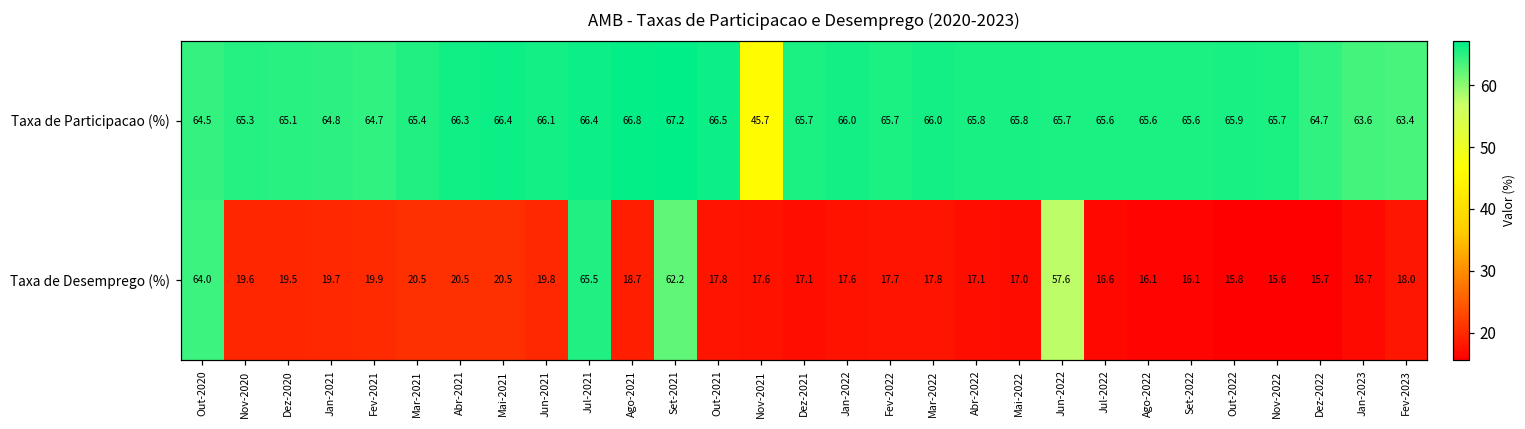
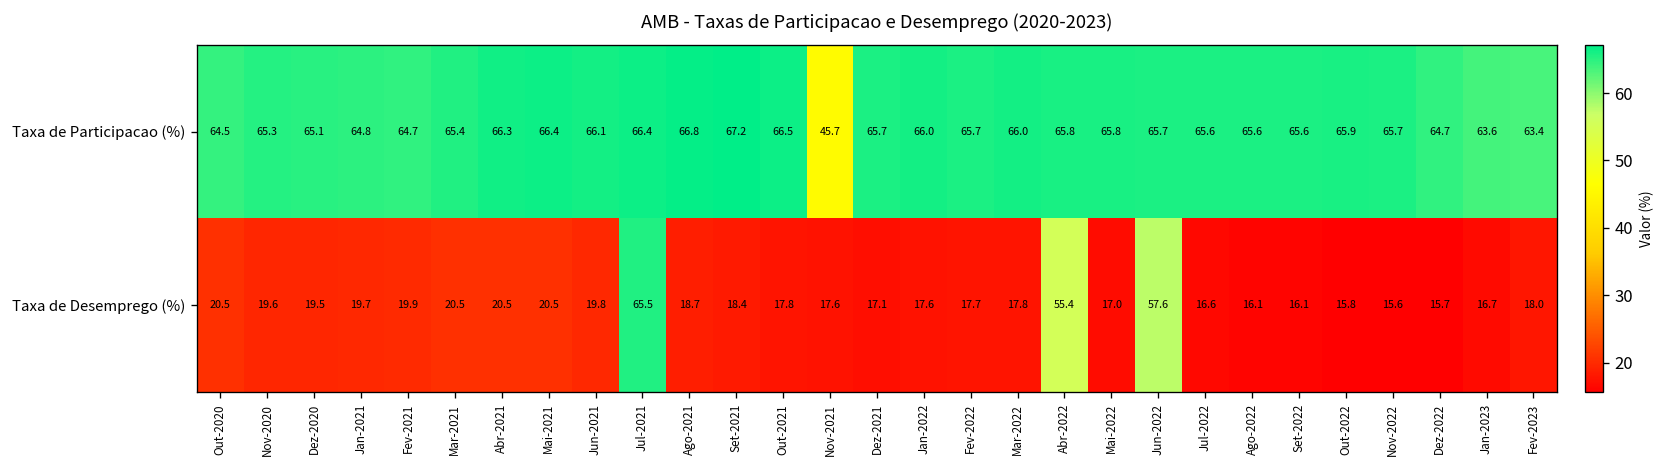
Taxa de Desemprego (%), Out-2020: 64.0 -> 20.5
Taxa de Desemprego (%), Set-2021: 62.2 -> 18.4
Taxa de Desemprego (%), Abr-2022: 17.1 -> 55.4
